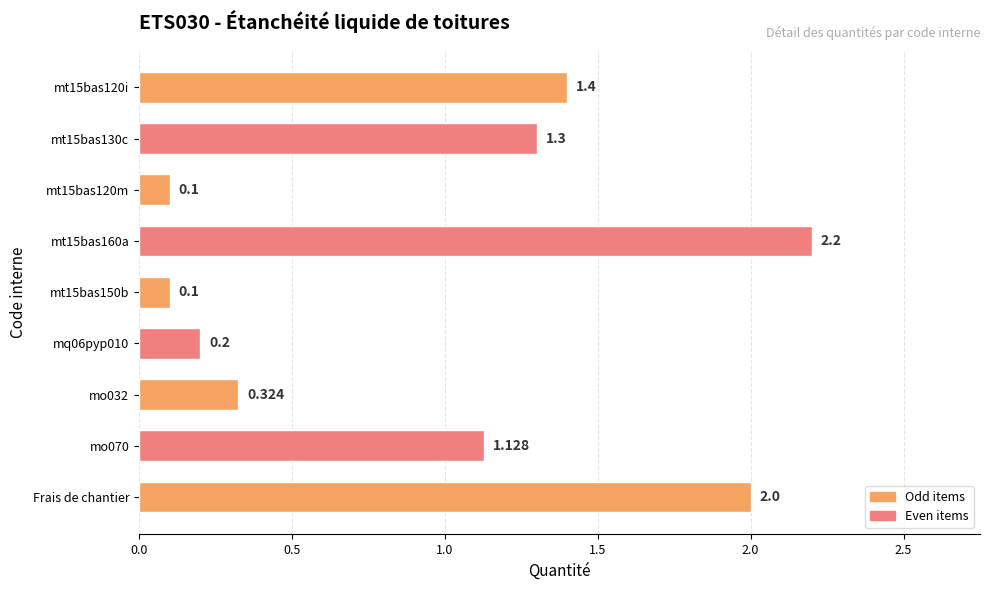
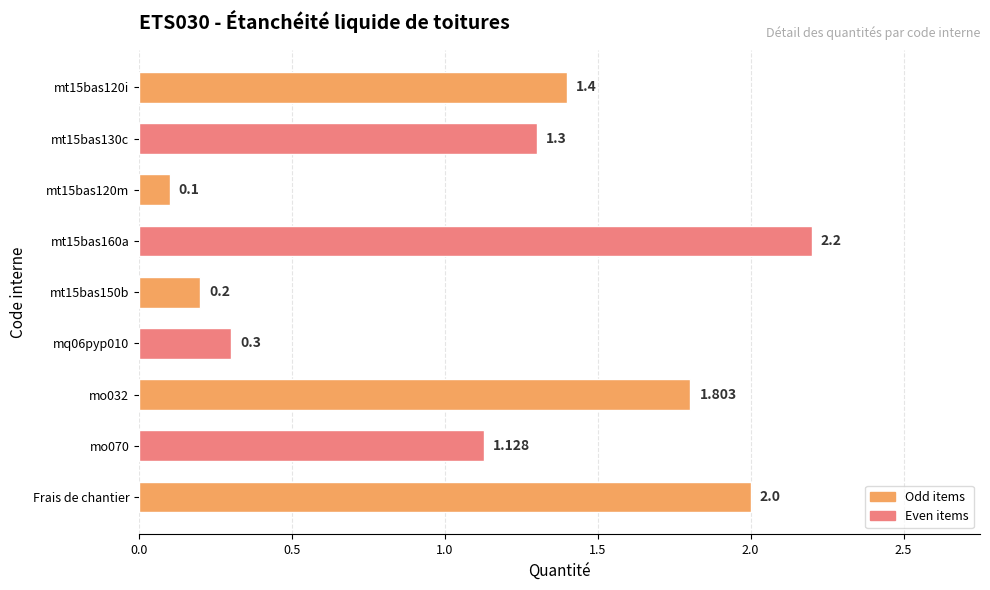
mt15bas150b: 0.1 -> 0.2
mq06pyp010: 0.2 -> 0.3
mo032: 0.324 -> 1.803
